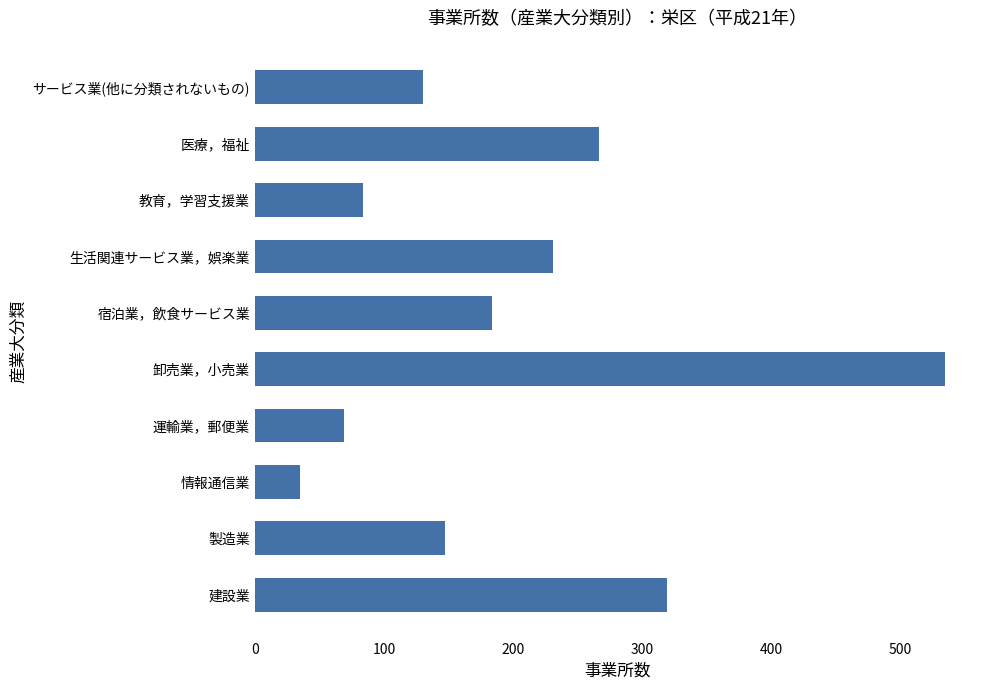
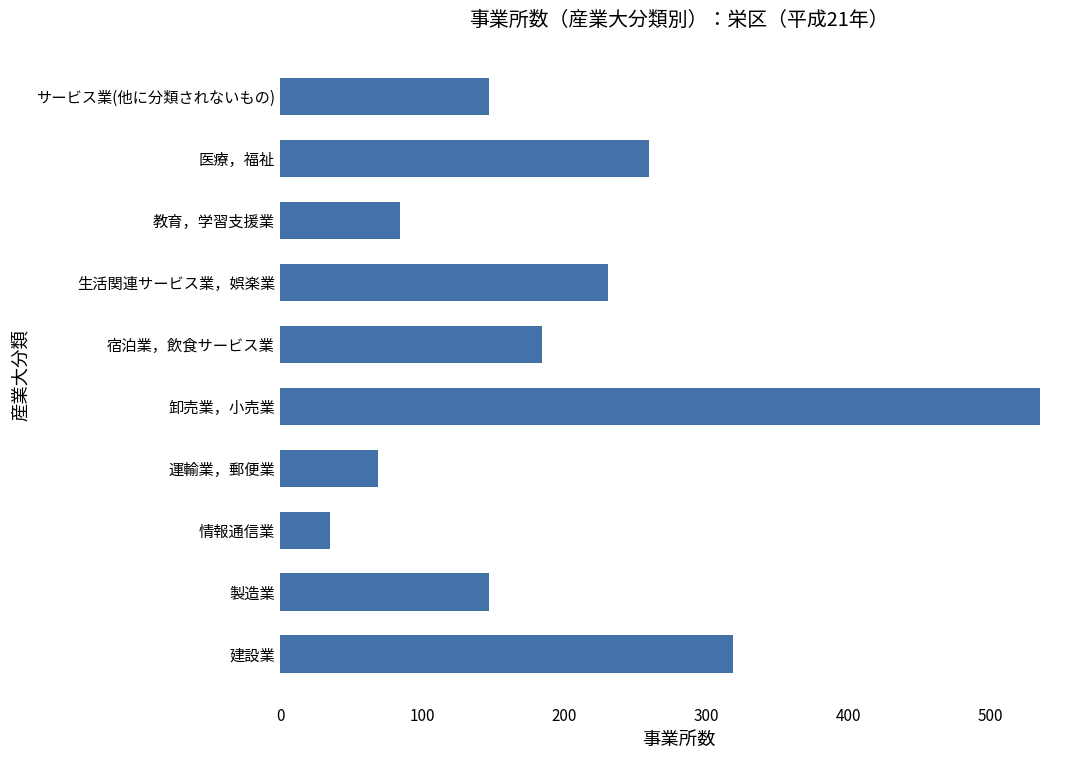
サービス業(他に分類されないもの): 130 -> 147
医療，福祉: 267 -> 260
